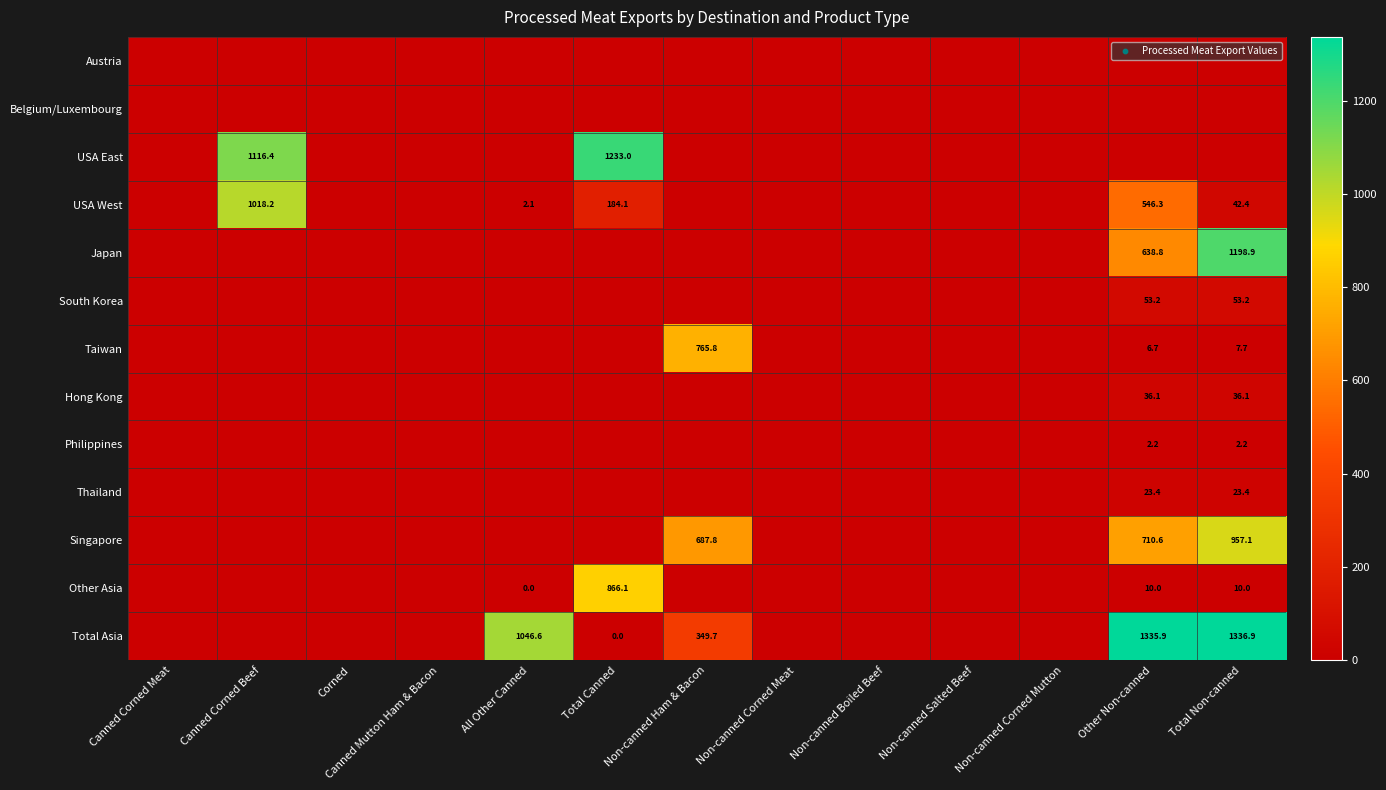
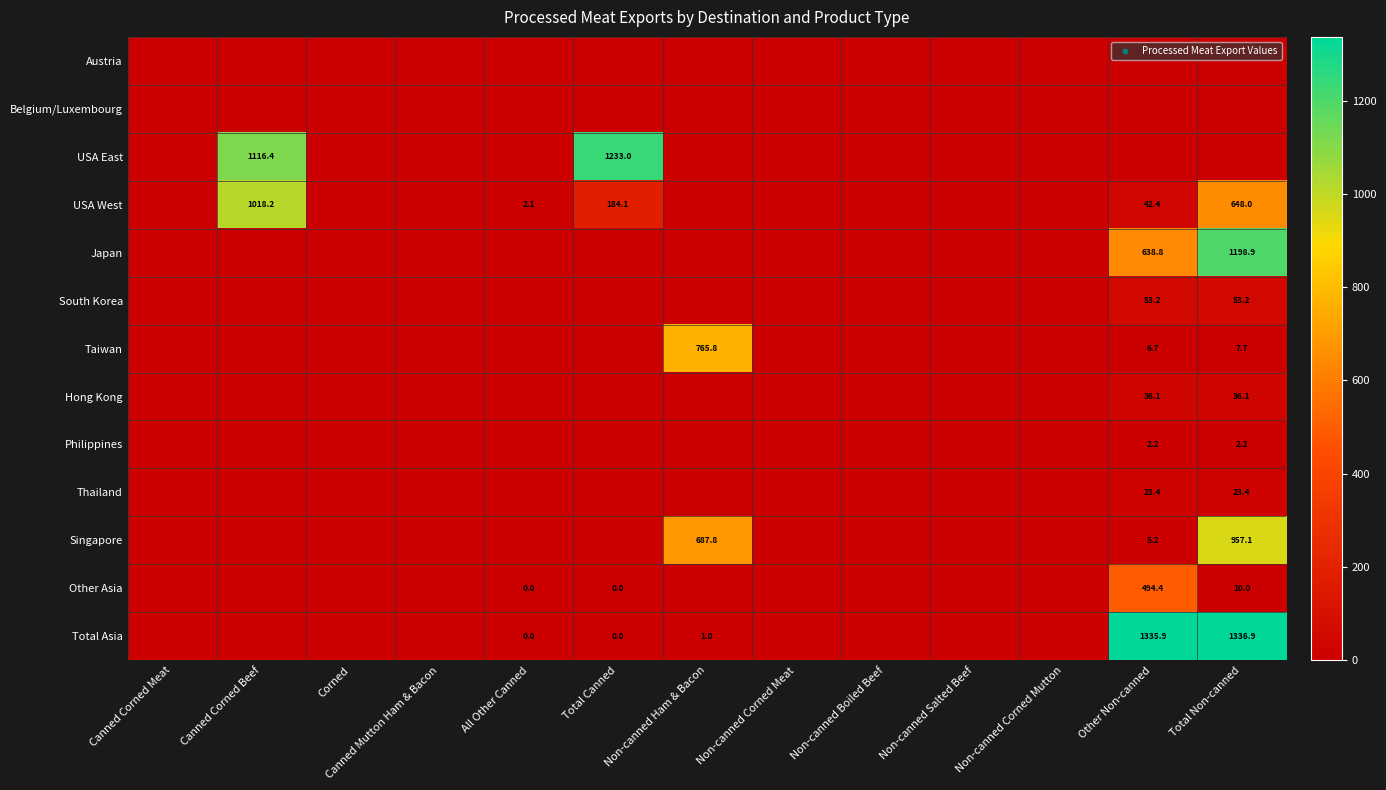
USA West, Other Non-canned: 546.3 -> 42.4
USA West, Total Non-canned: 42.4 -> 648.0
Singapore, Other Non-canned: 710.6 -> 5.2
Other Asia, Total Canned: 866.1 -> 0.0
Other Asia, Other Non-canned: 10.0 -> 494.4
Total Asia, All Other Canned: 1046.6 -> 0.0
Total Asia, Non-canned Ham & Bacon: 349.7 -> 1.0
